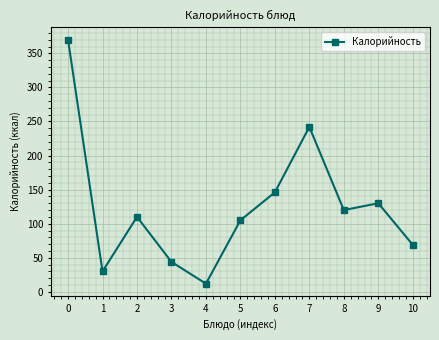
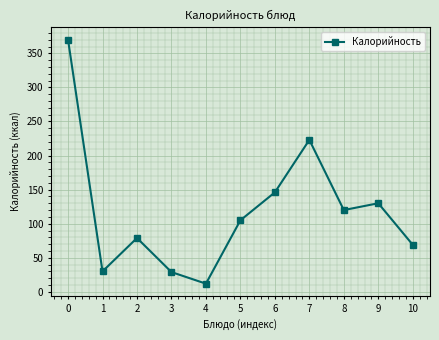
2: 110 -> 80
3: 40 -> 30
7: 240 -> 220
